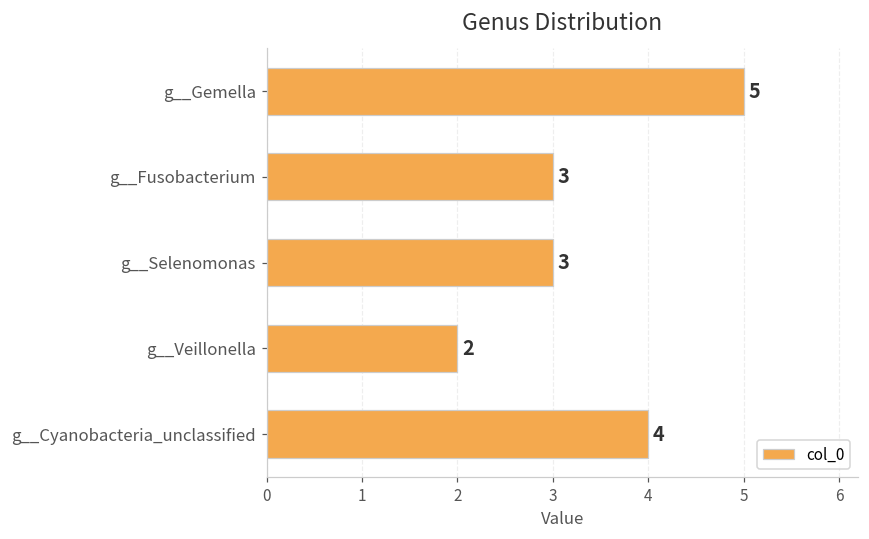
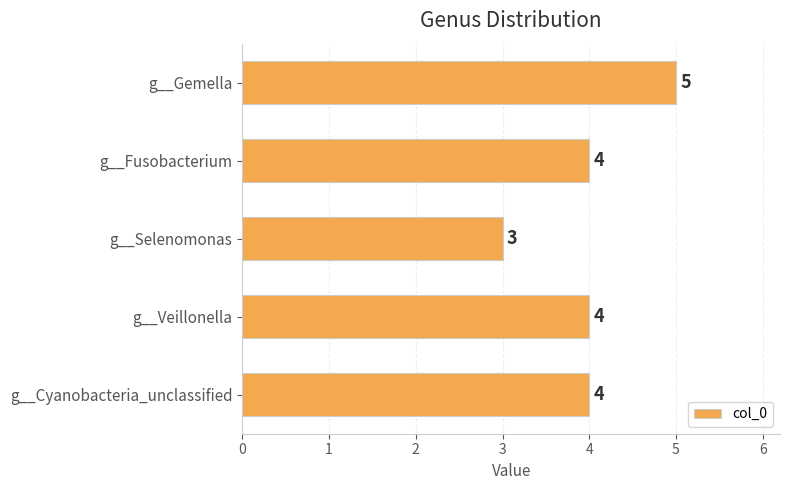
g__Fusobacterium: 3 -> 4
g__Veillonella: 2 -> 4
